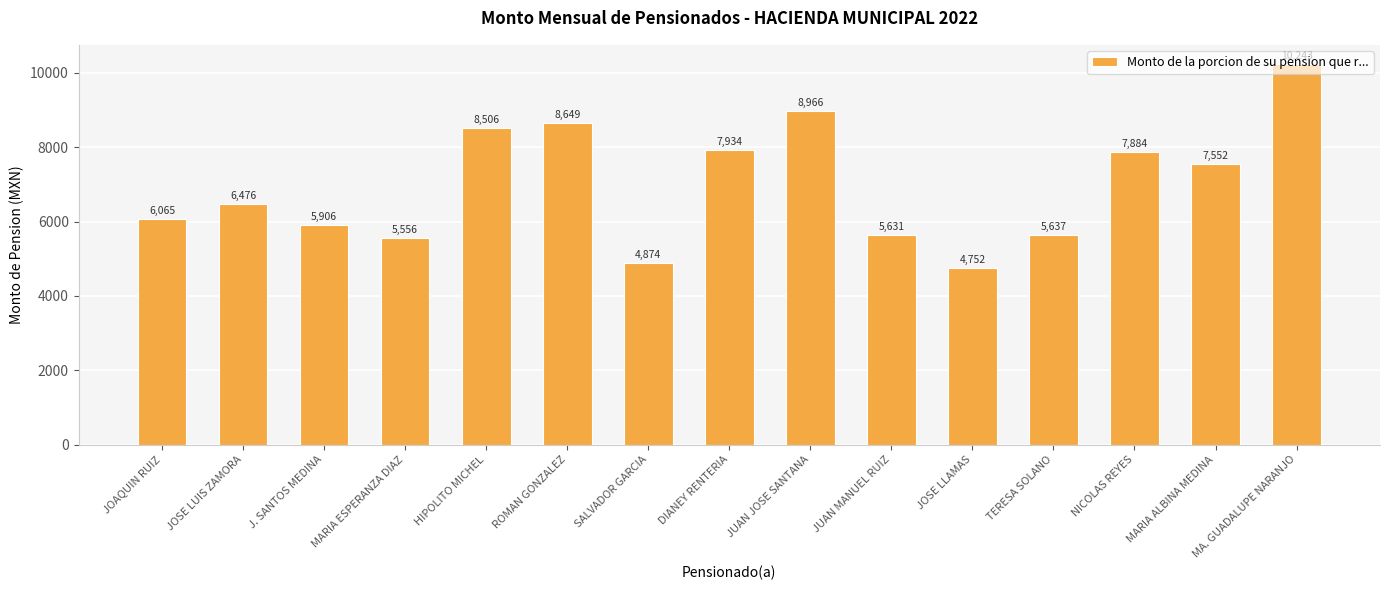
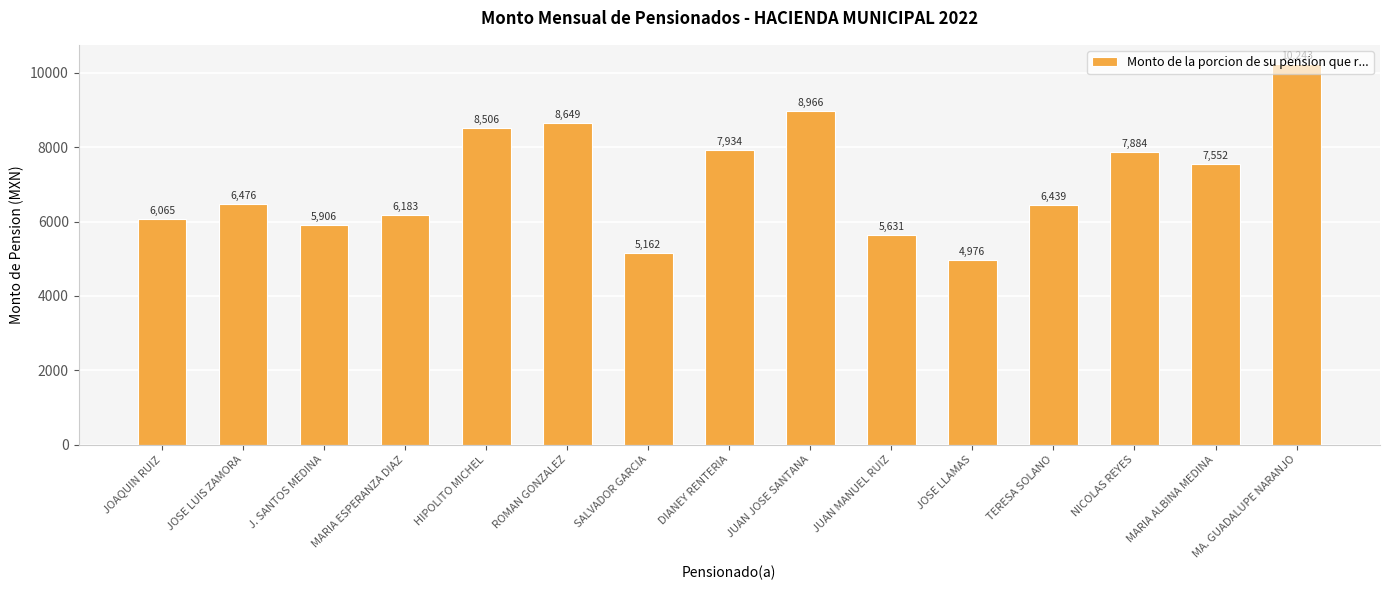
MARIA ESPERANZA DIAZ: 5,556 -> 6,183
SALVADOR GARCIA: 4,874 -> 5,162
JOSE LLAMAS: 4,752 -> 4,976
TERESA SOLANO: 5,637 -> 6,439
